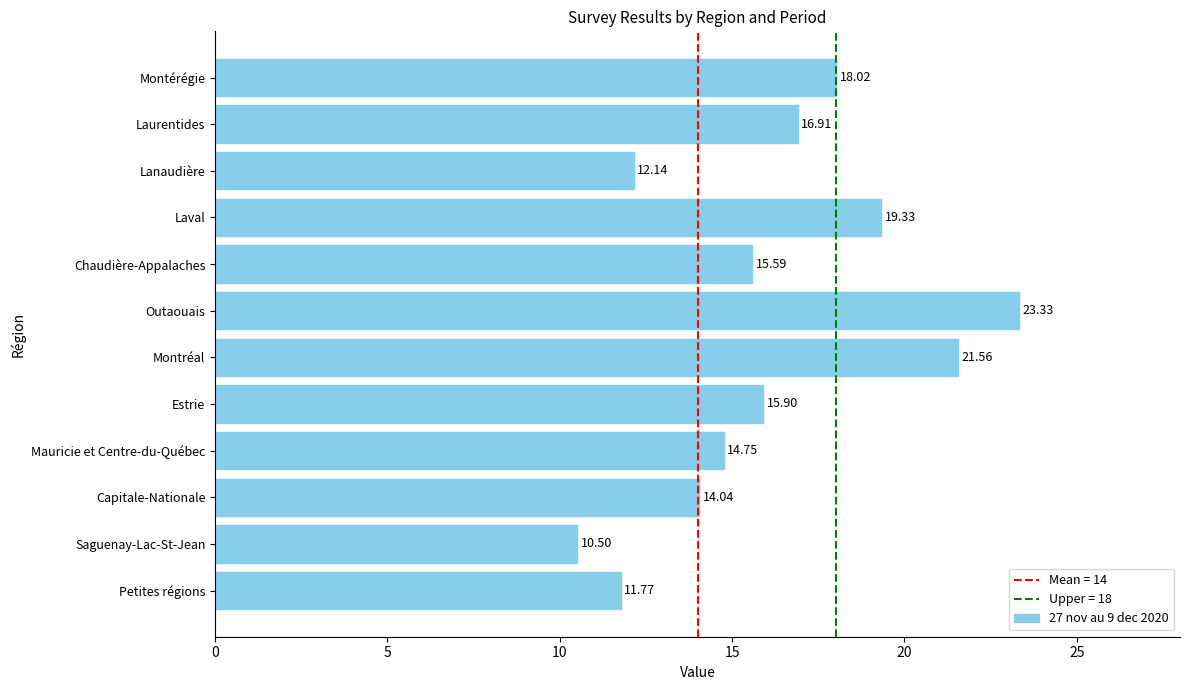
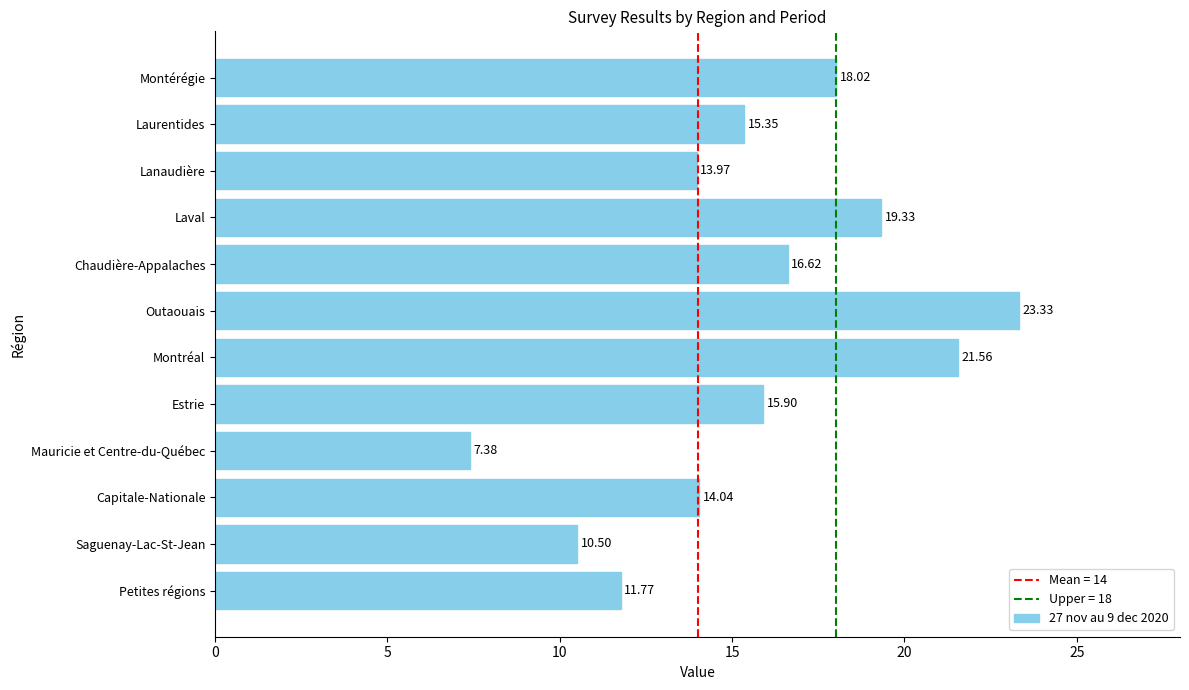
Laurentides: 16.91 -> 15.35
Lanaudière: 12.14 -> 13.97
Chaudière-Appalaches: 15.59 -> 16.62
Mauricie et Centre-du-Québec: 14.75 -> 7.38
